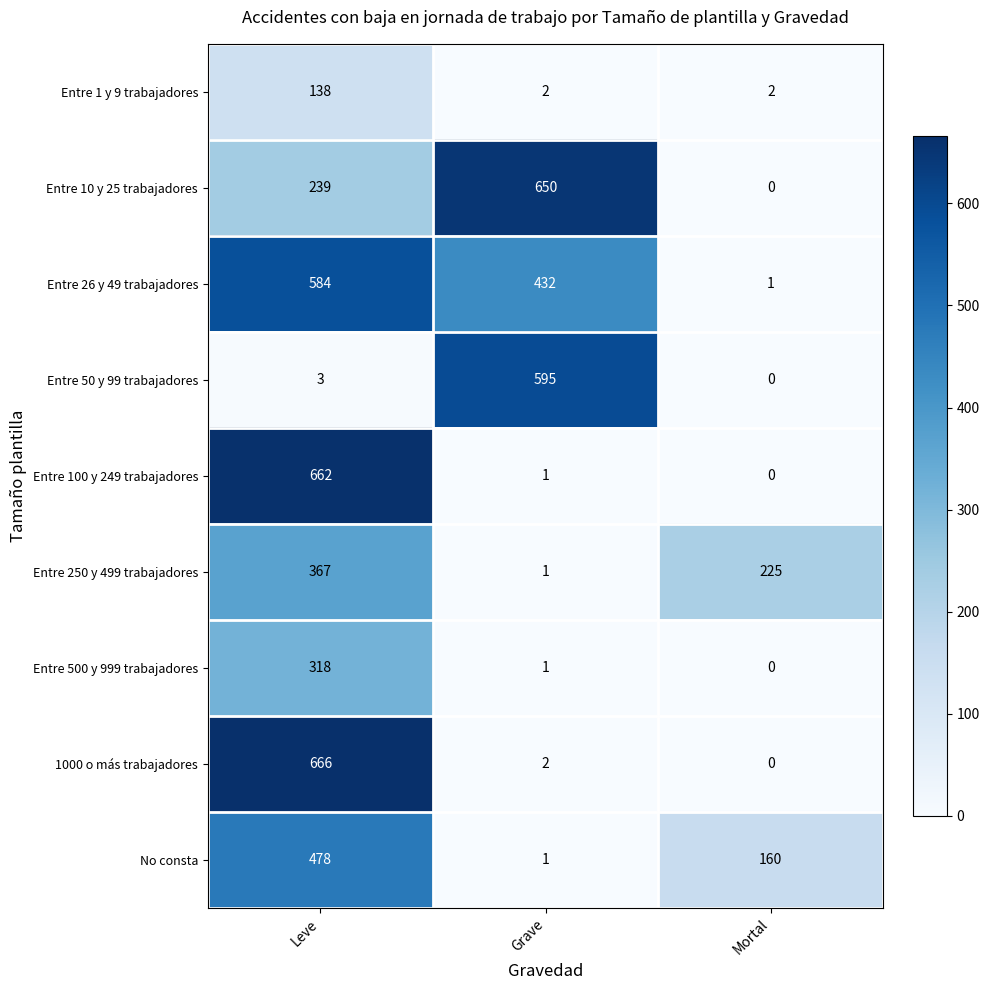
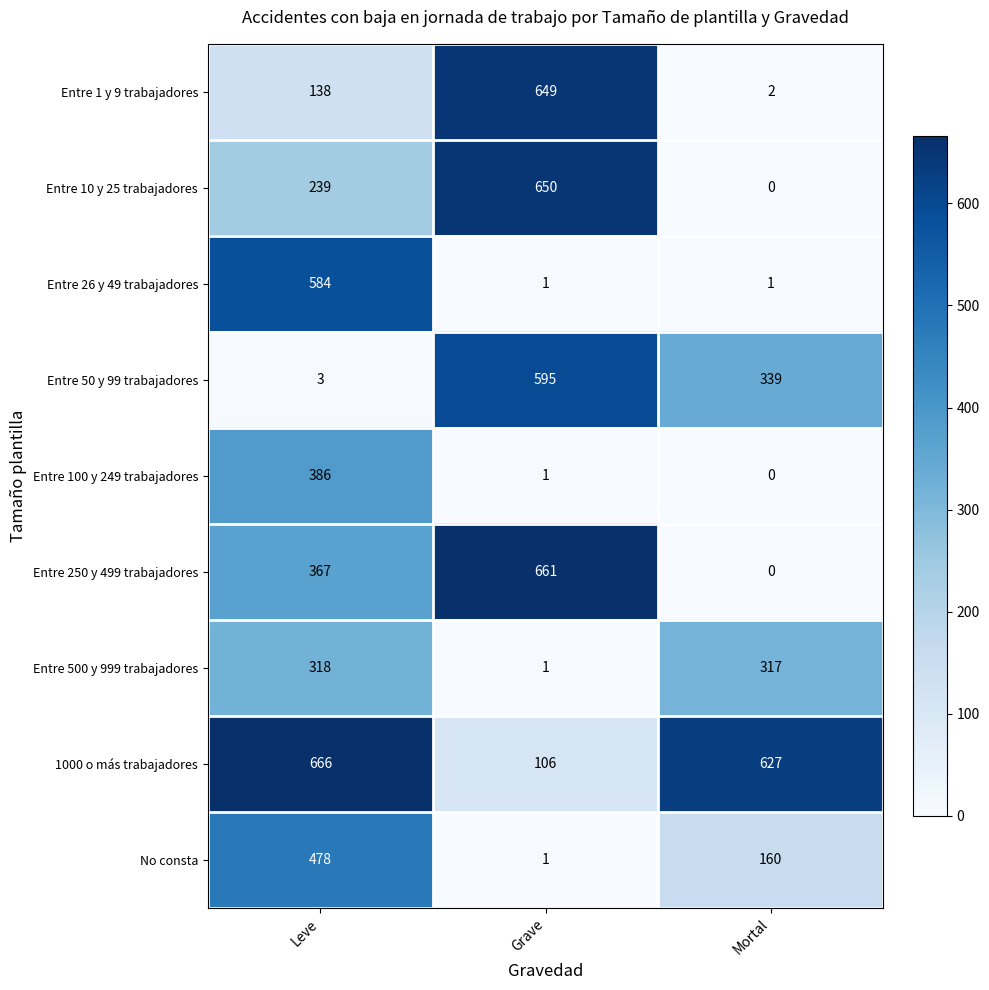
Entre 1 y 9 trabajadores, Grave: 2 -> 649
Entre 26 y 49 trabajadores, Grave: 432 -> 1
Entre 50 y 99 trabajadores, Mortal: 0 -> 339
Entre 100 y 249 trabajadores, Leve: 662 -> 386
Entre 250 y 499 trabajadores, Grave: 1 -> 661
Entre 250 y 499 trabajadores, Mortal: 225 -> 0
Entre 500 y 999 trabajadores, Mortal: 0 -> 317
1000 o más trabajadores, Grave: 2 -> 106
1000 o más trabajadores, Mortal: 0 -> 627
